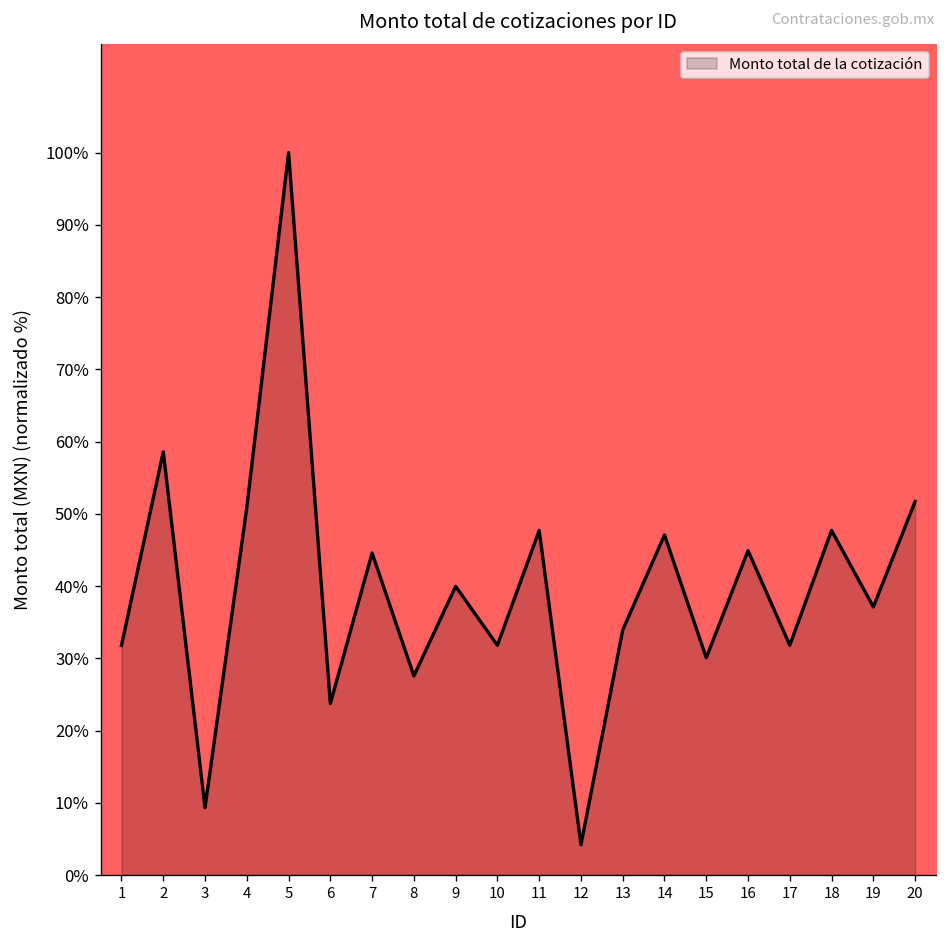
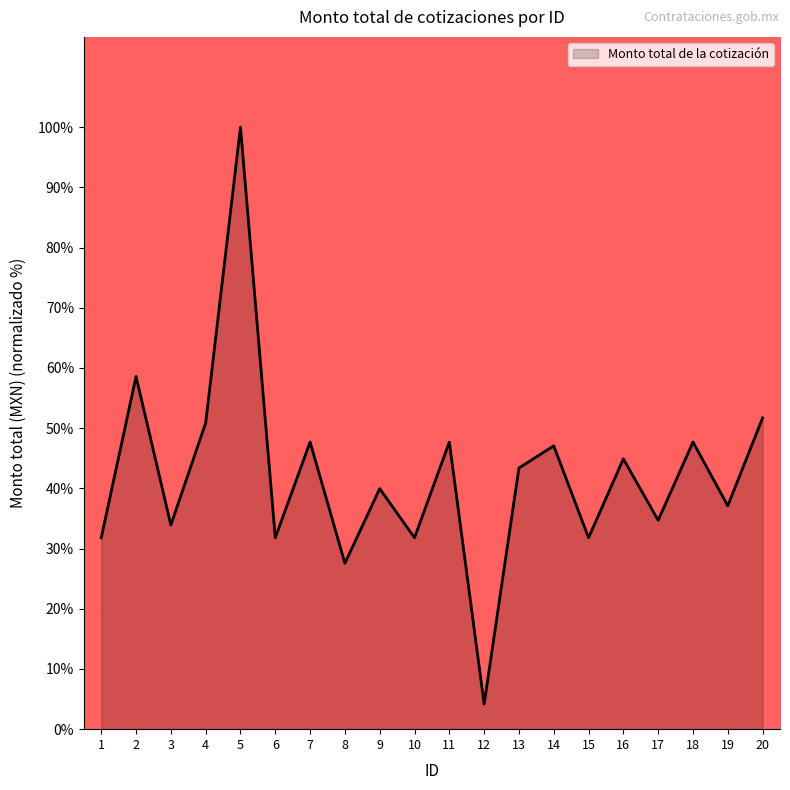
3: 9% -> 34%
6: 24% -> 32%
7: 45% -> 48%
13: 34% -> 43%
15: 30% -> 32%
17: 32% -> 35%
